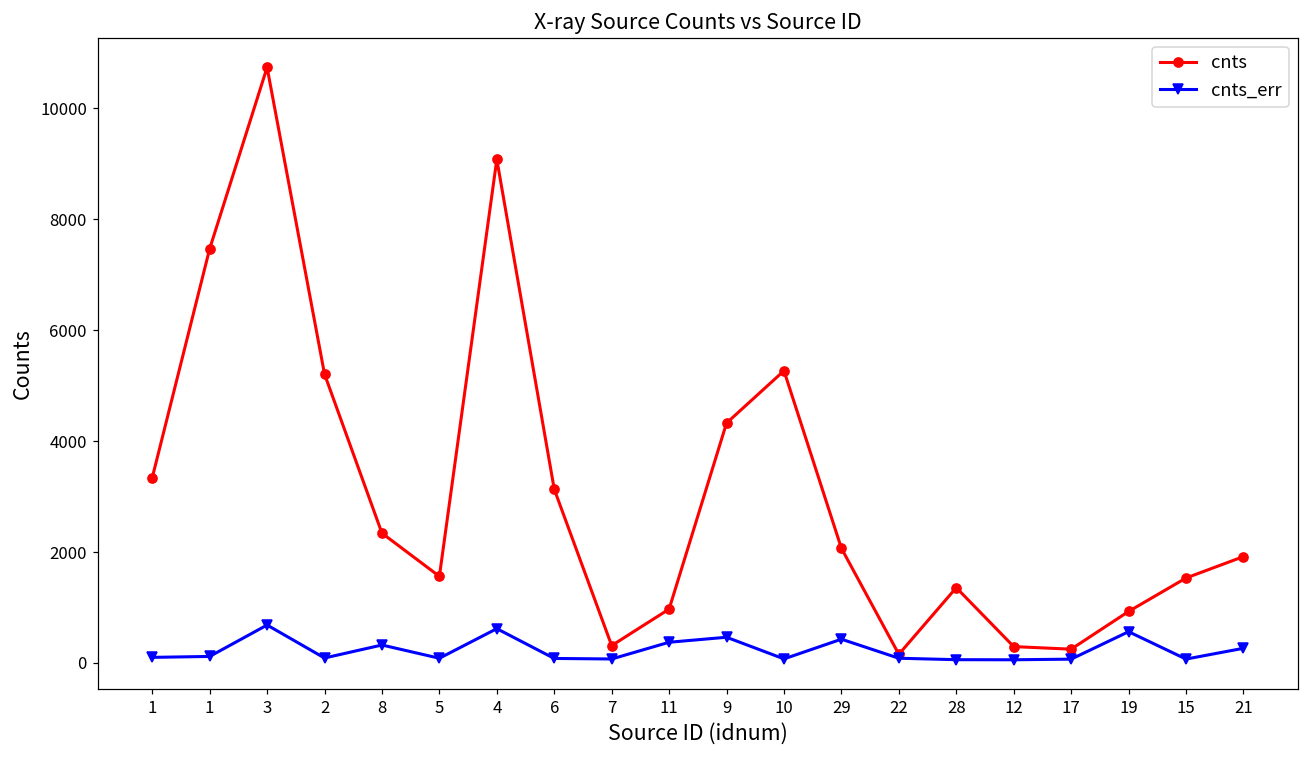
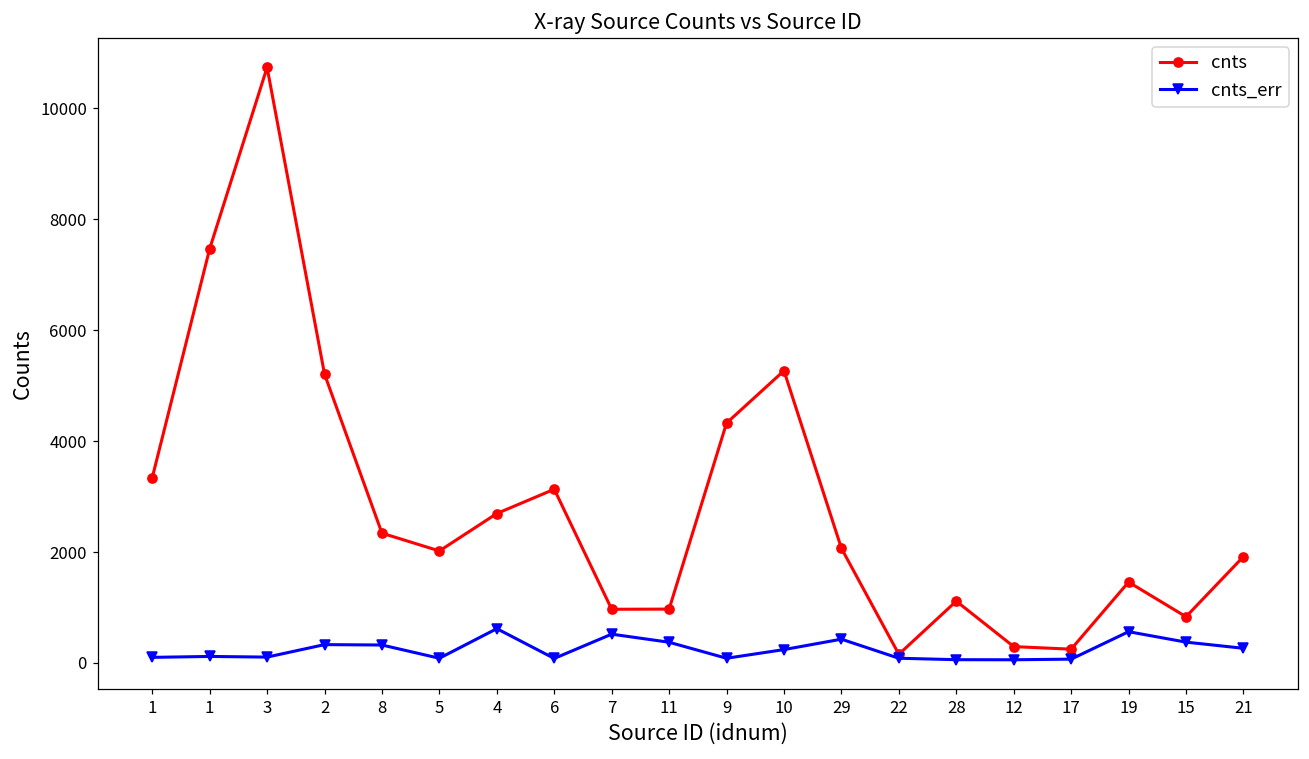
cnts_err, 3: 700 -> 100
cnts_err, 2: 100 -> 300
cnts, 5: 1600 -> 2000
cnts, 4: 9100 -> 2700
cnts, 7: 300 -> 1000
cnts_err, 7: 100 -> 500
cnts_err, 9: 500 -> 100
cnts_err, 10: 100 -> 200
cnts, 28: 1400 -> 1100
cnts, 19: 900 -> 1500
cnts, 15: 1500 -> 800
cnts_err, 15: 100 -> 400
